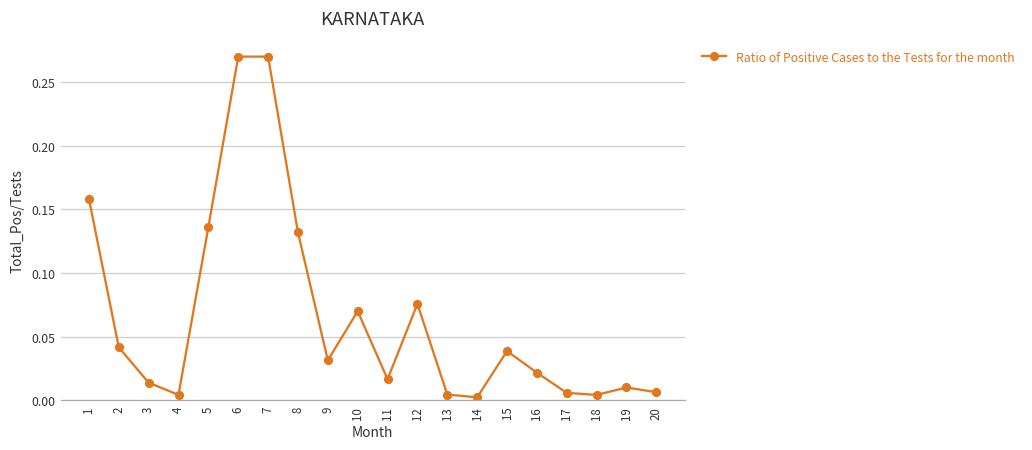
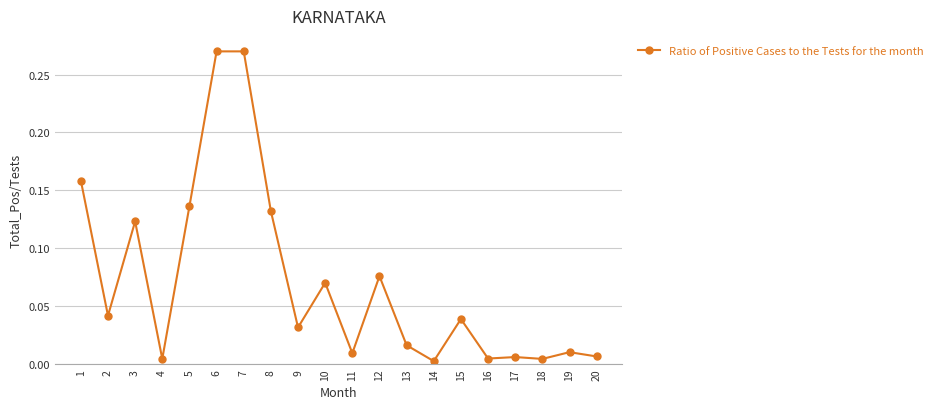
3: 0.014 -> 0.123
11: 0.017 -> 0.009
13: 0.005 -> 0.016
16: 0.022 -> 0.005
